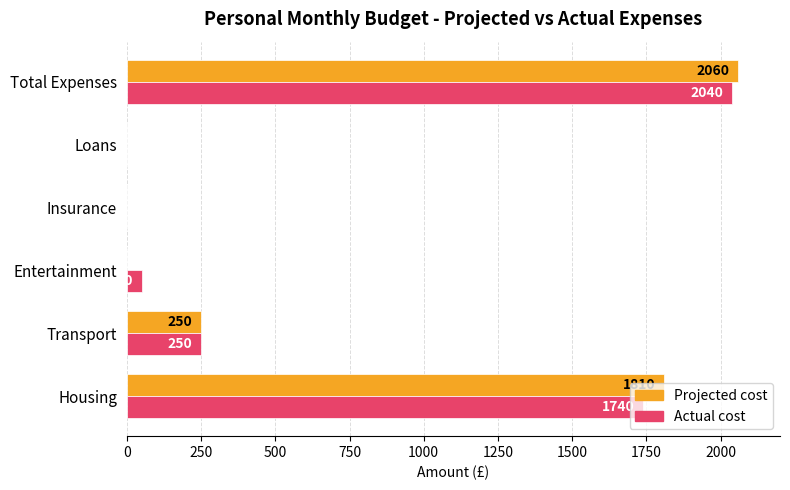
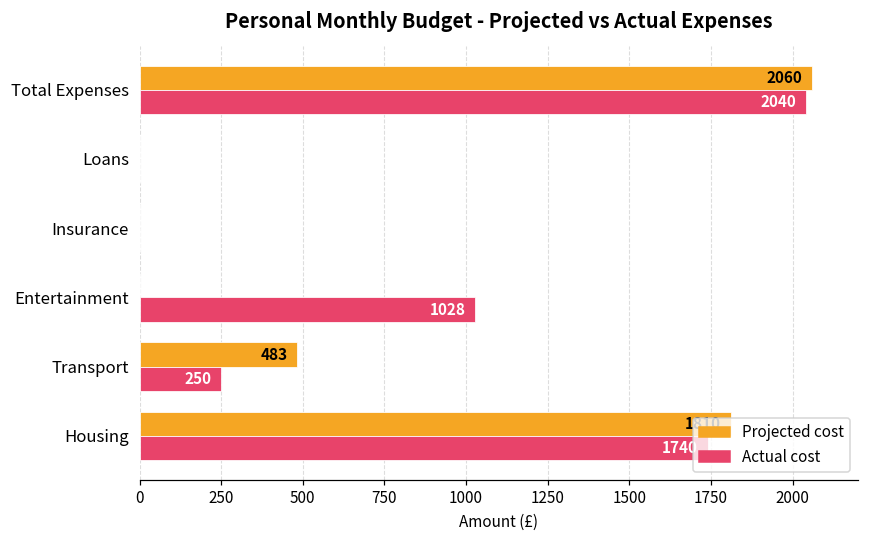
Actual cost, Entertainment: 50 -> 1030
Projected cost, Transport: 250 -> 483
